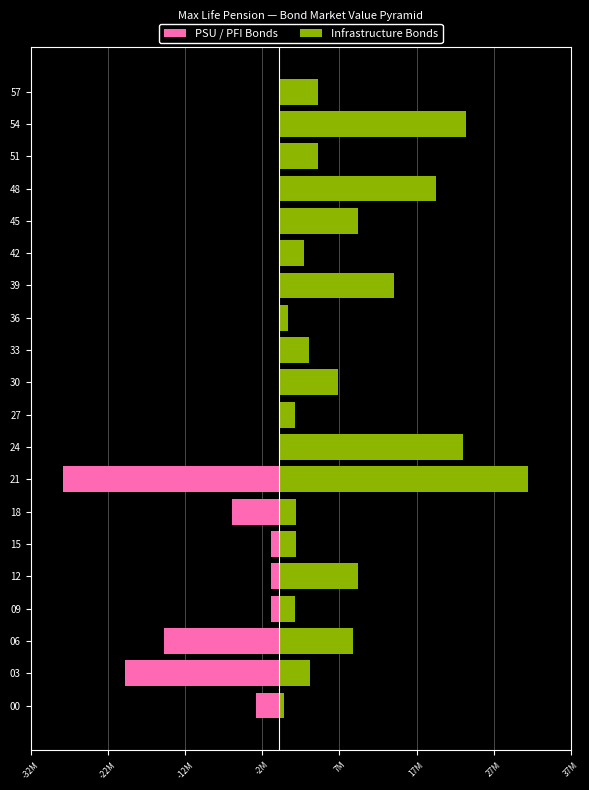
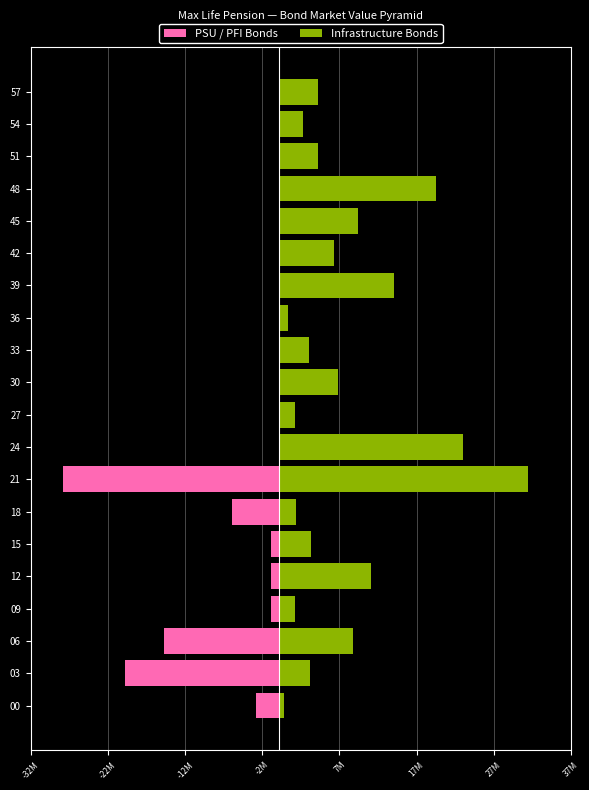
Infrastructure Bonds, 54: 24000000 -> 3000000
Infrastructure Bonds, 42: 3000000 -> 7000000
Infrastructure Bonds, 15: 2000000 -> 4000000
Infrastructure Bonds, 12: 10000000 -> 12000000
